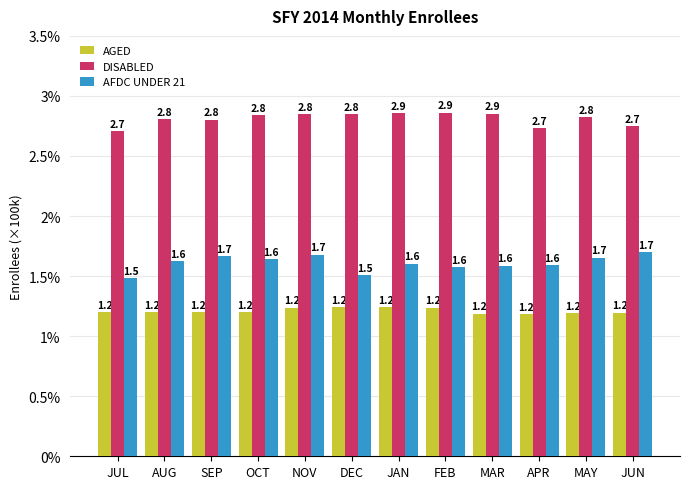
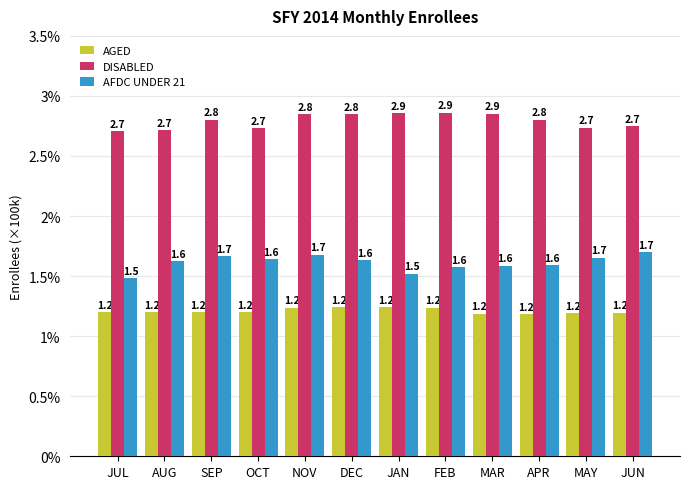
DISABLED, AUG: 2.8 -> 2.7
DISABLED, OCT: 2.8 -> 2.7
AFDC UNDER 21, DEC: 1.5 -> 1.6
AFDC UNDER 21, JAN: 1.6 -> 1.5
DISABLED, APR: 2.7 -> 2.8
DISABLED, MAY: 2.8 -> 2.7
